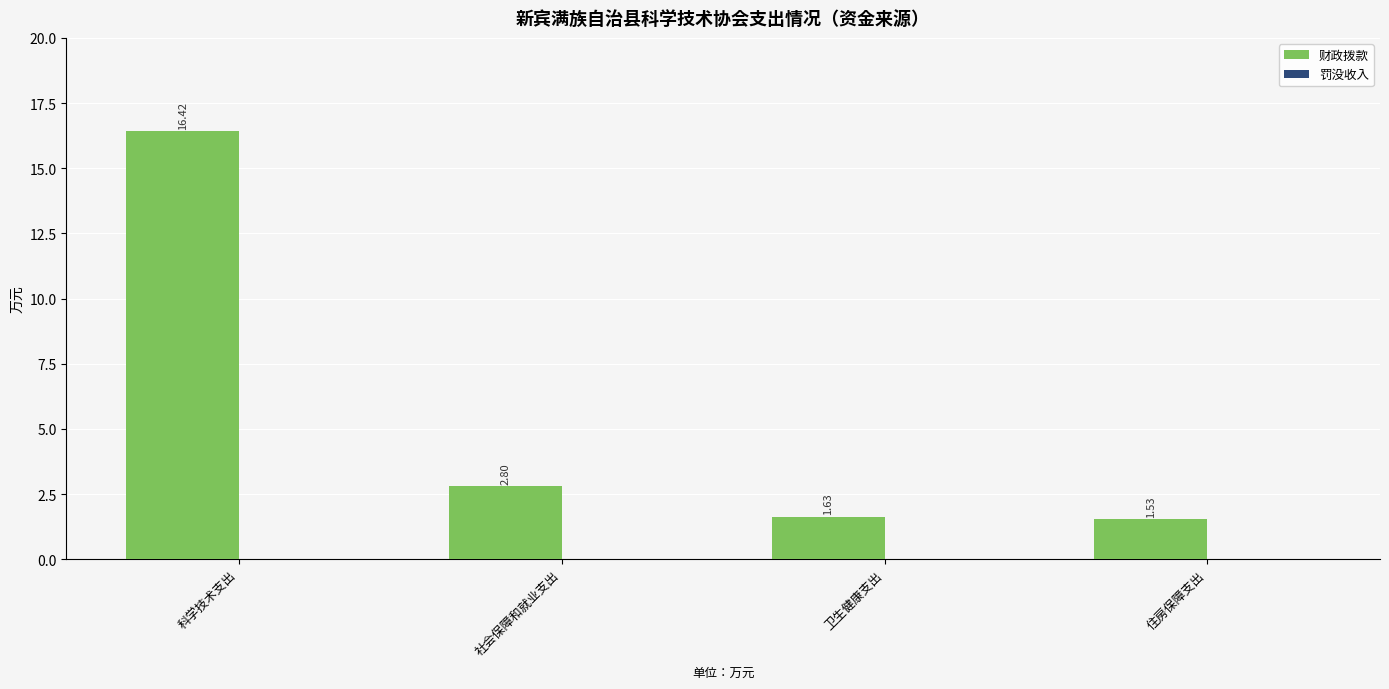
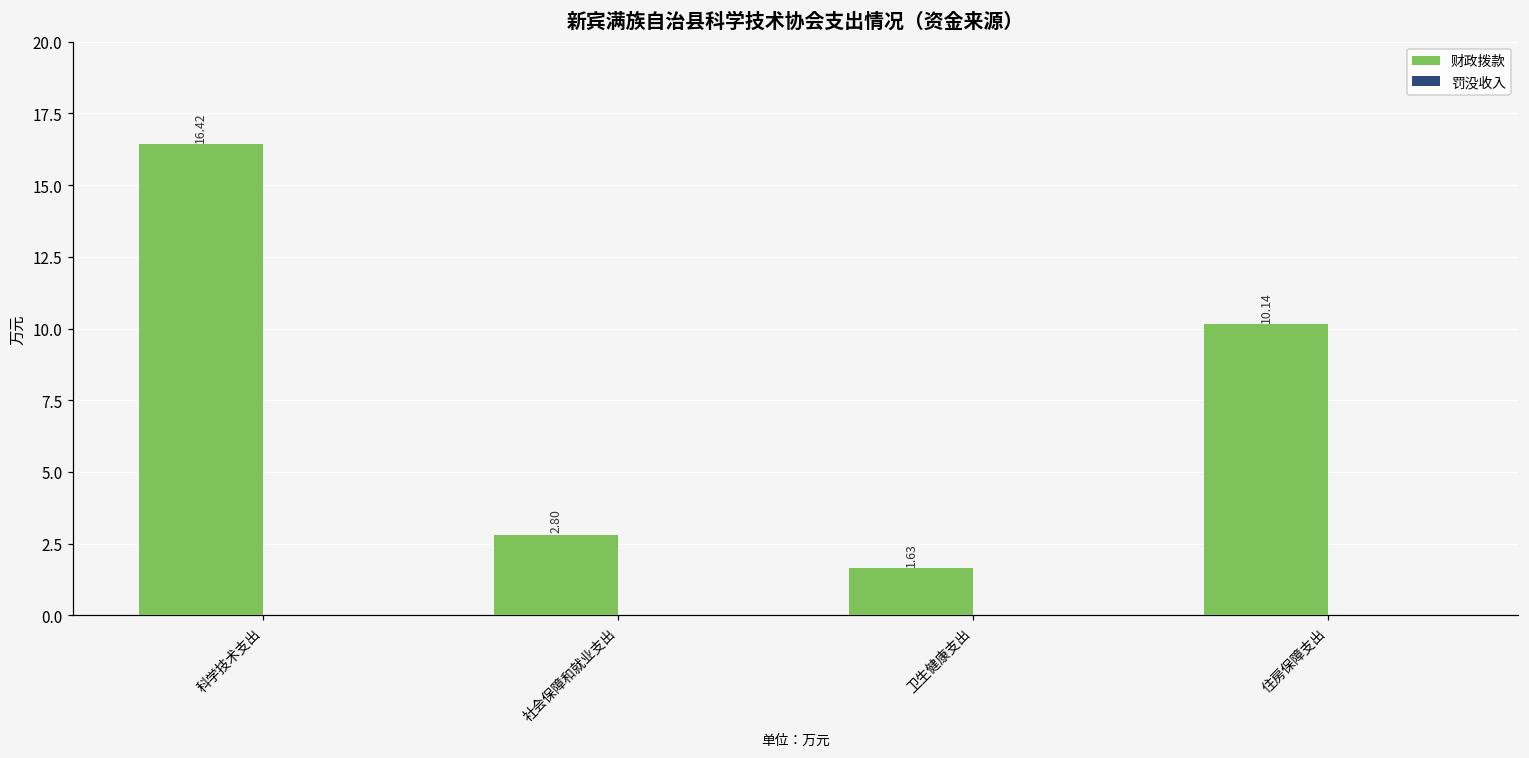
财政拨款, 住房保障支出: 1.53 -> 10.14
